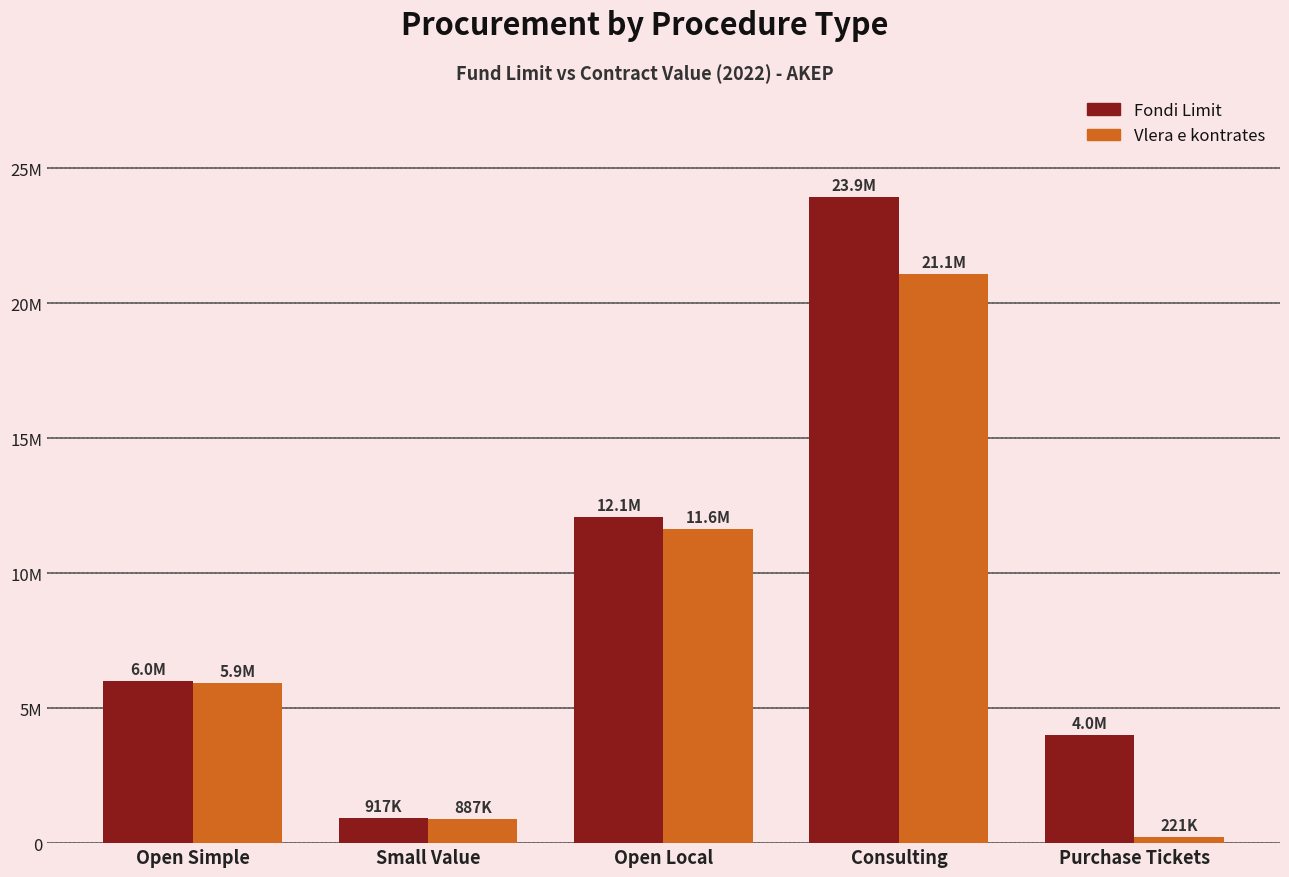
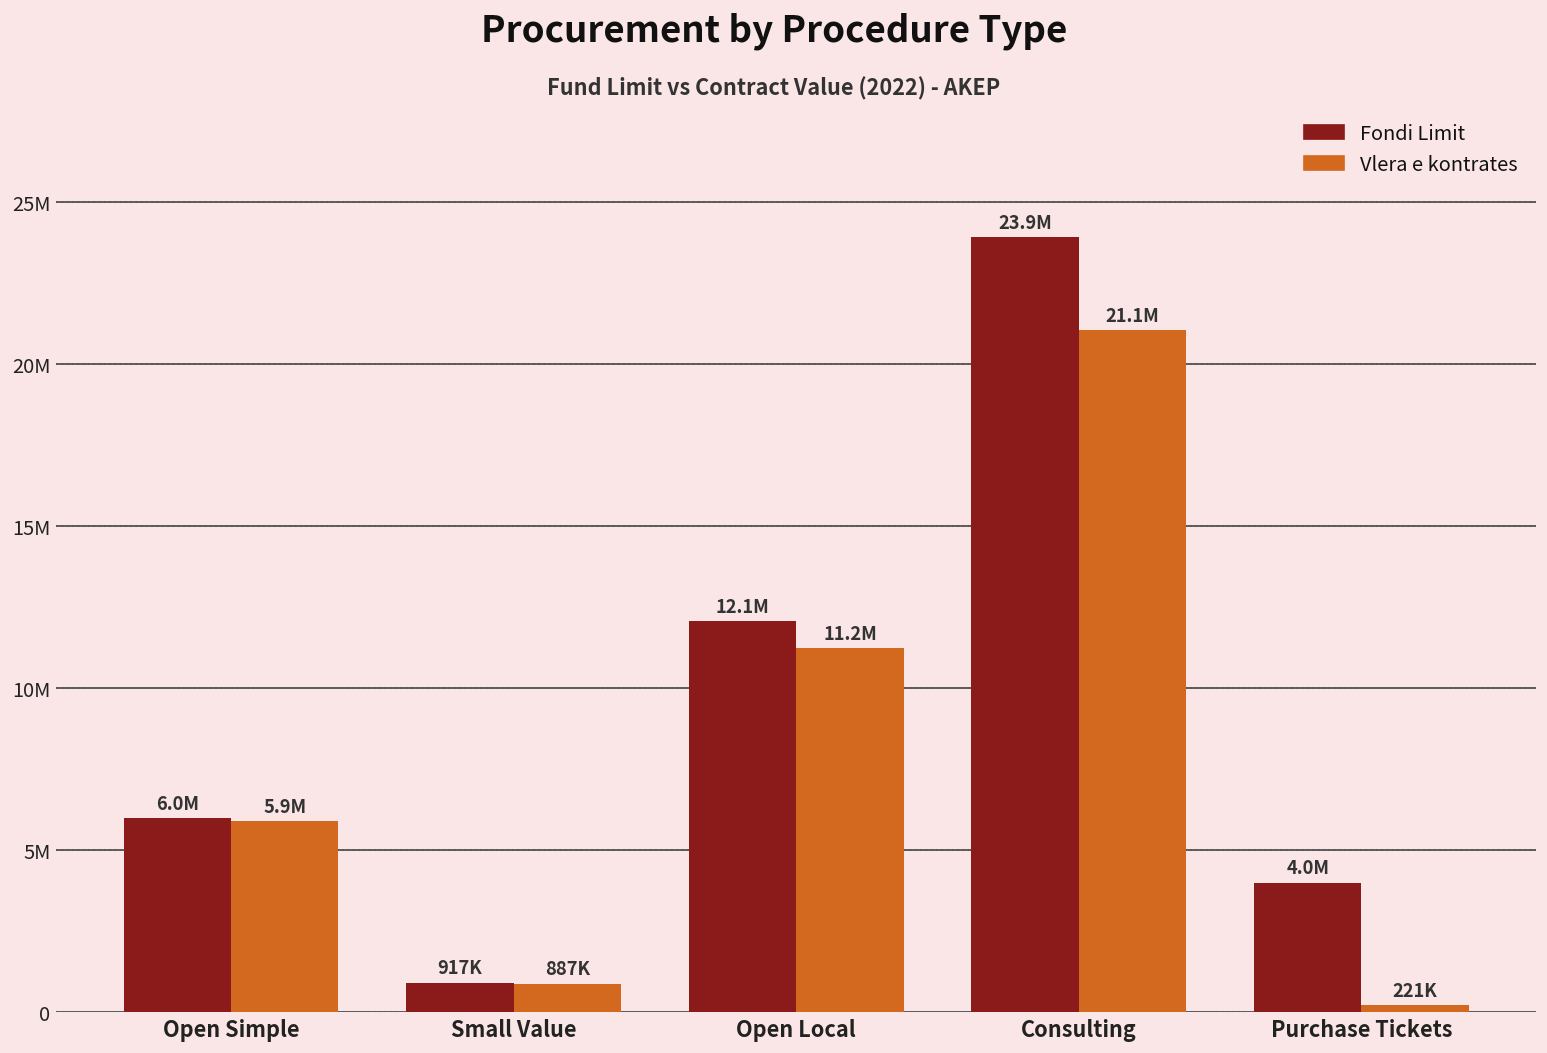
Vlera e kontrates, Open Local: 11.6M -> 11.2M
